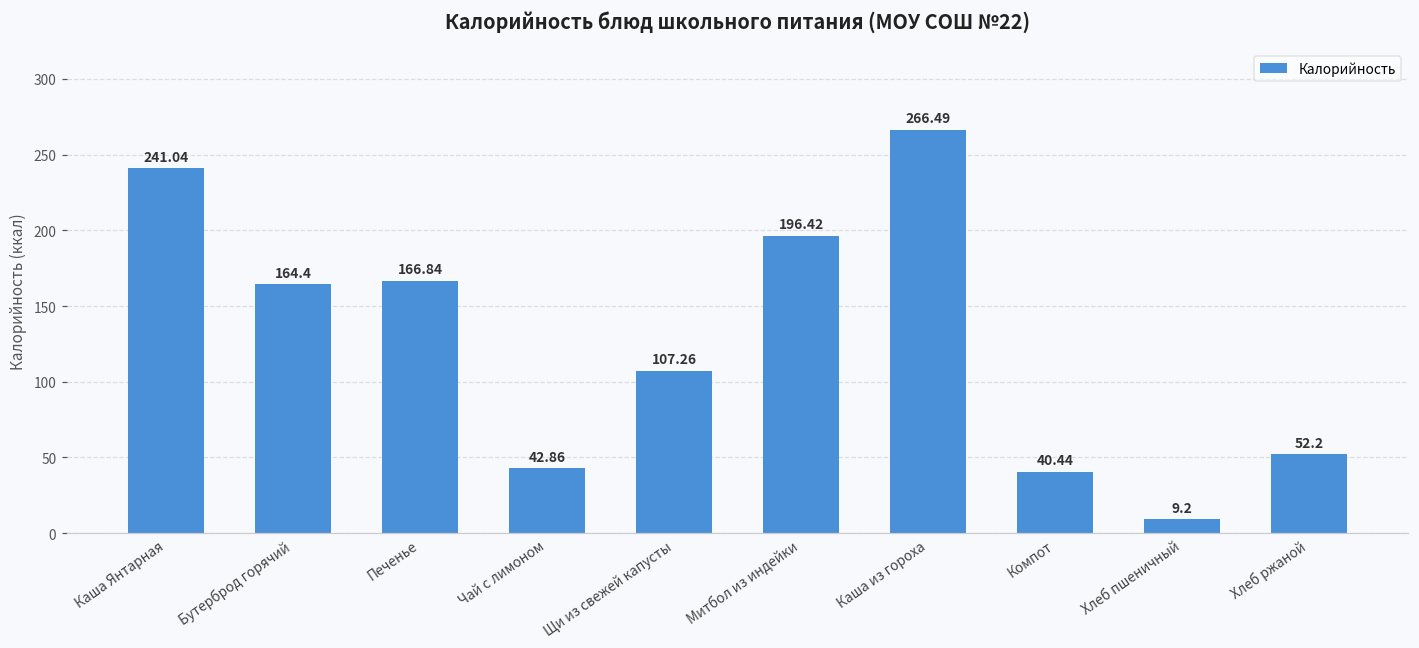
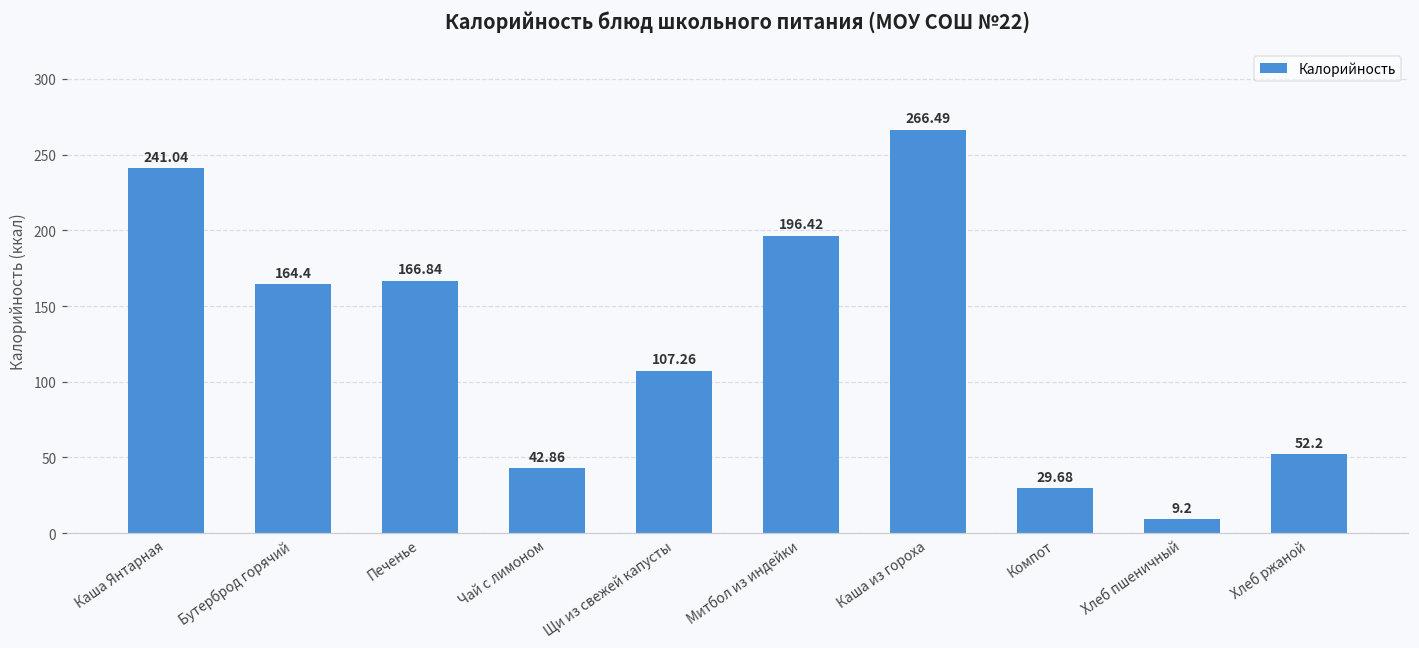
Компот: 40.44 -> 29.68
